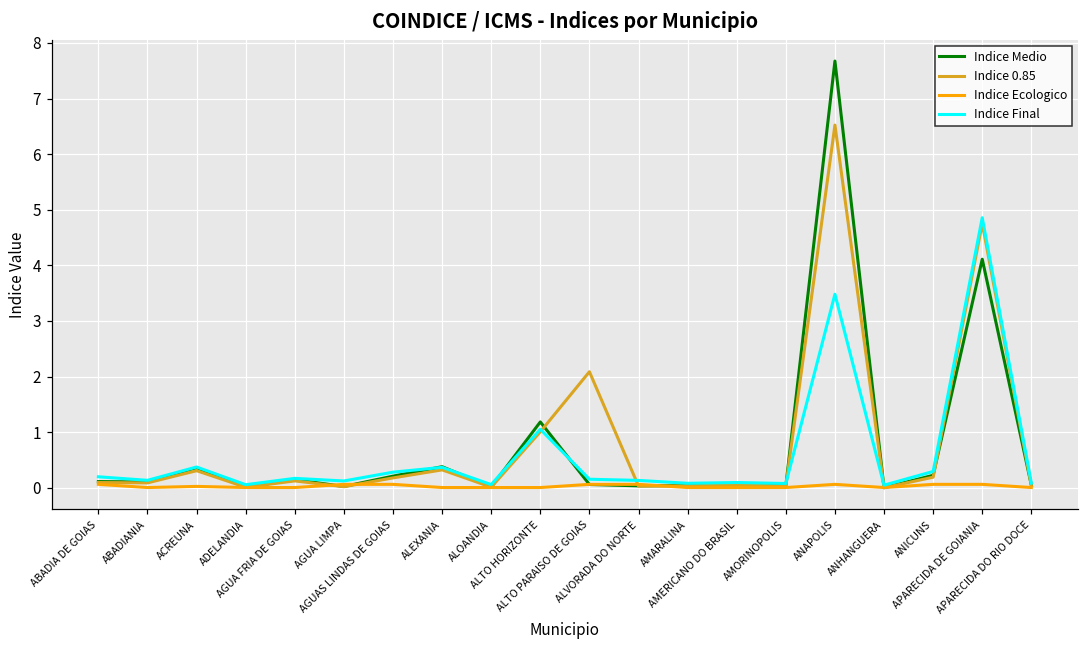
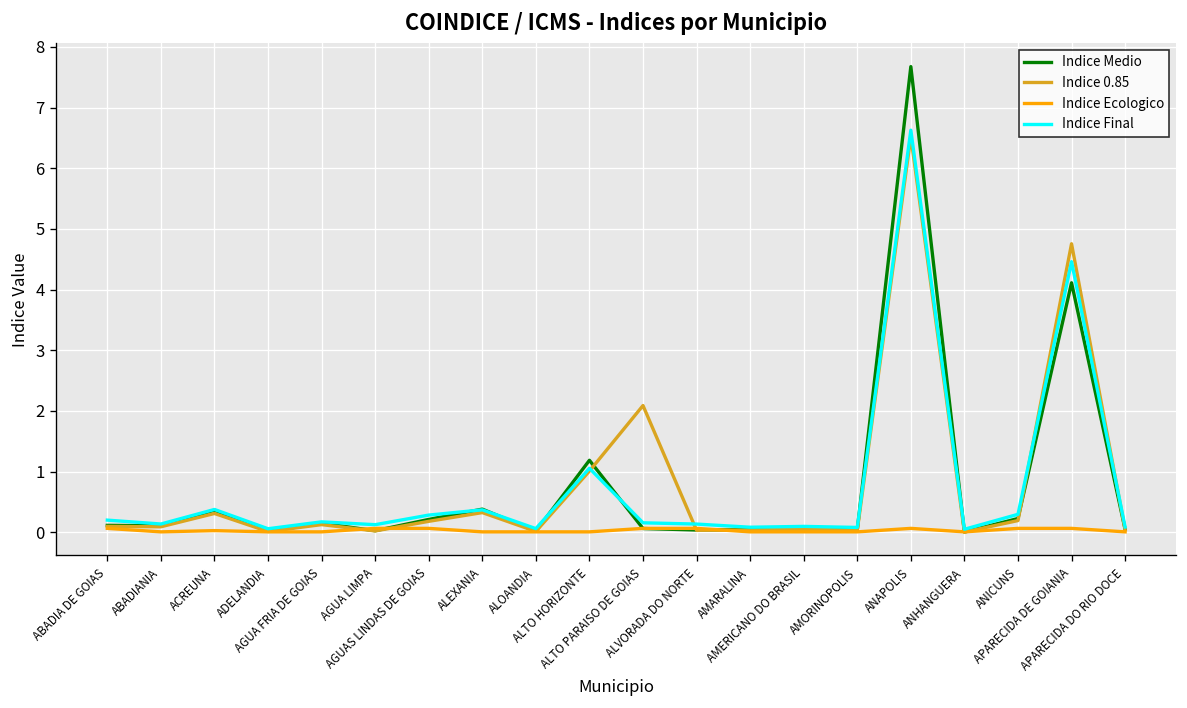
Indice Final, ANAPOLIS: 3.5 -> 6.6
Indice Final, APARECIDA DE GOIANIA: 4.9 -> 4.5
